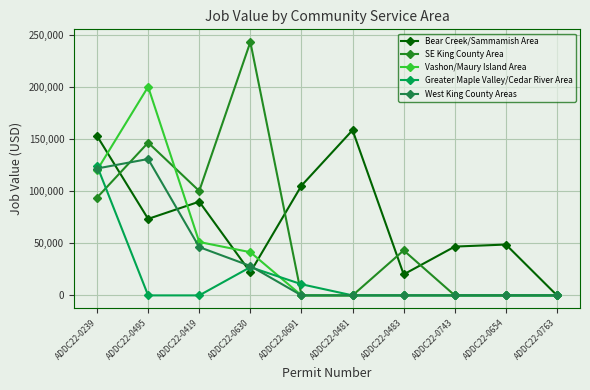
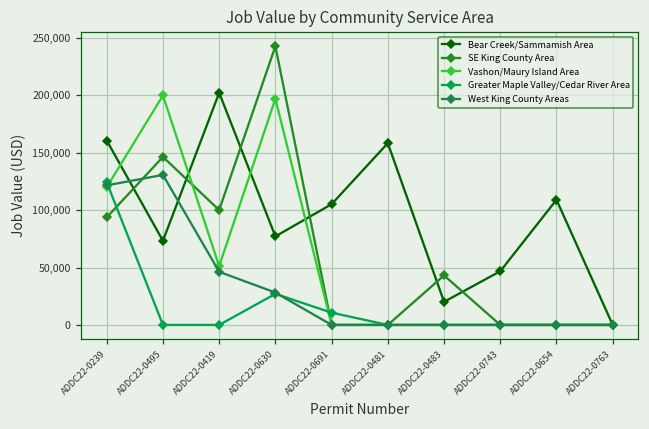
Bear Creek/Sammamish Area, ADDC22-0239: 153,000 -> 161,000
Bear Creek/Sammamish Area, ADDC22-0419: 90,000 -> 202,000
Bear Creek/Sammamish Area, ADDC22-0630: 22,000 -> 77,000
Vashon/Maury Island Area, ADDC22-0630: 41,000 -> 197,000
Bear Creek/Sammamish Area, ADDC22-0654: 49,000 -> 109,000
